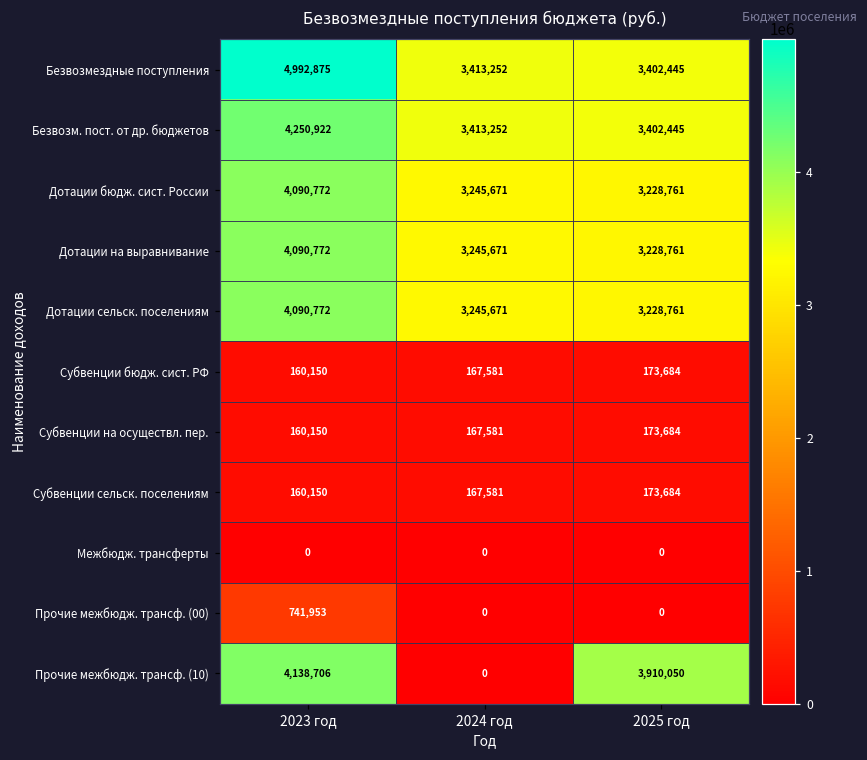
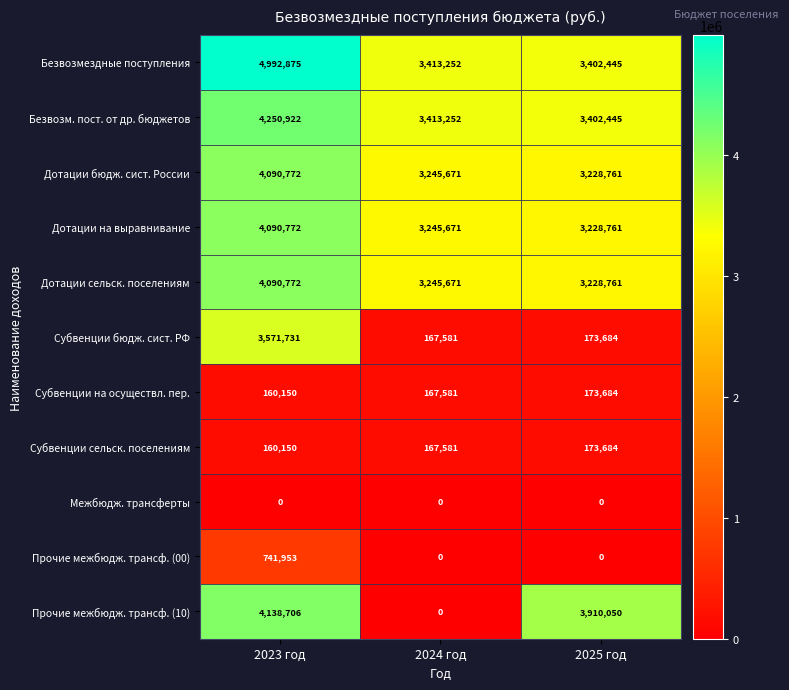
Субвенции бюдж. сист. РФ, 2023 год: 160,150 -> 3,571,731
